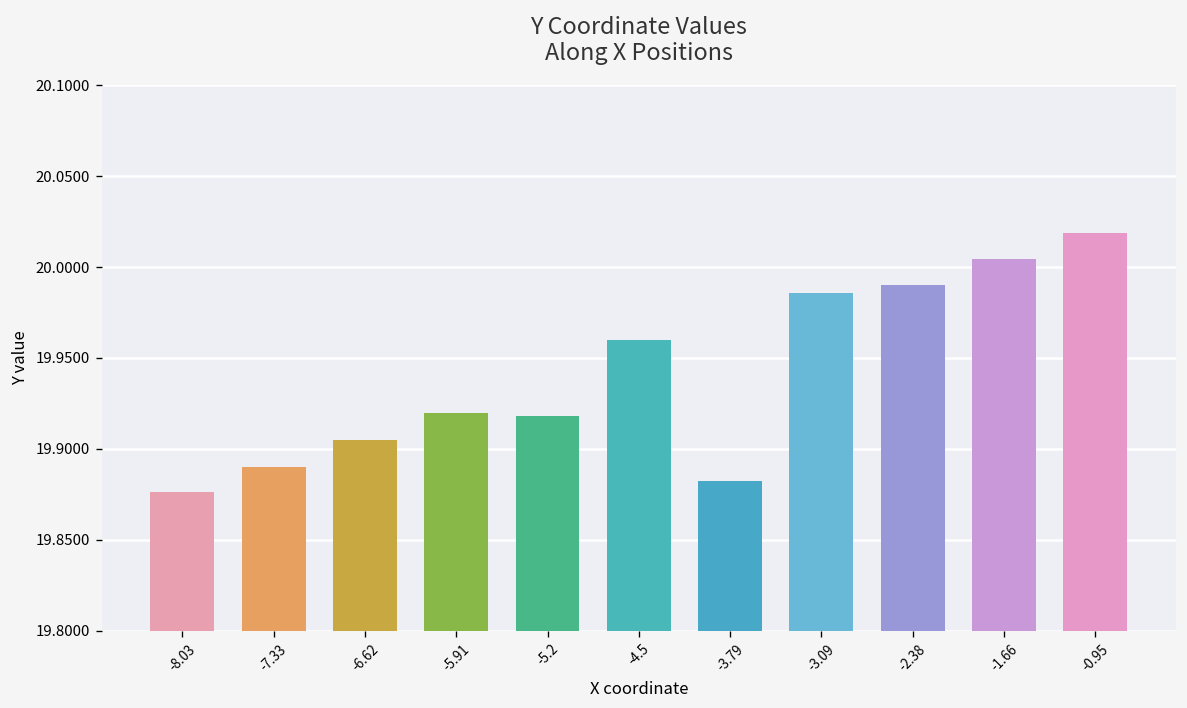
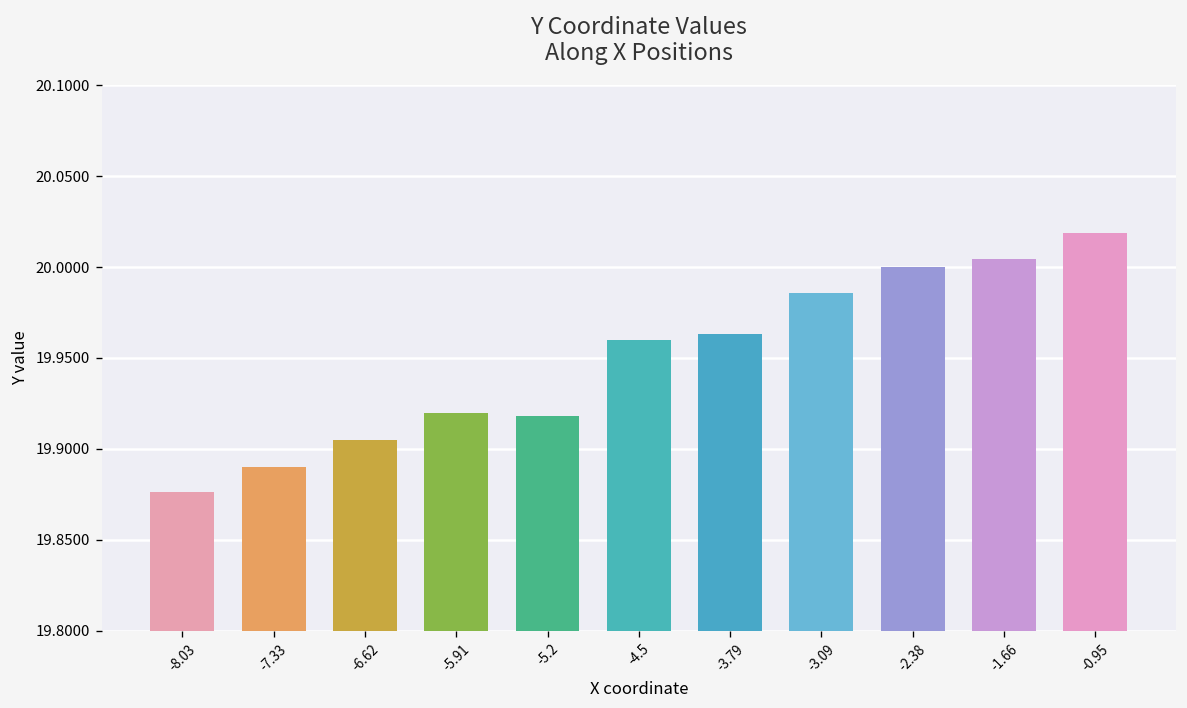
-3.79: 19.882 -> 19.963
-2.38: 19.99 -> 20.00
